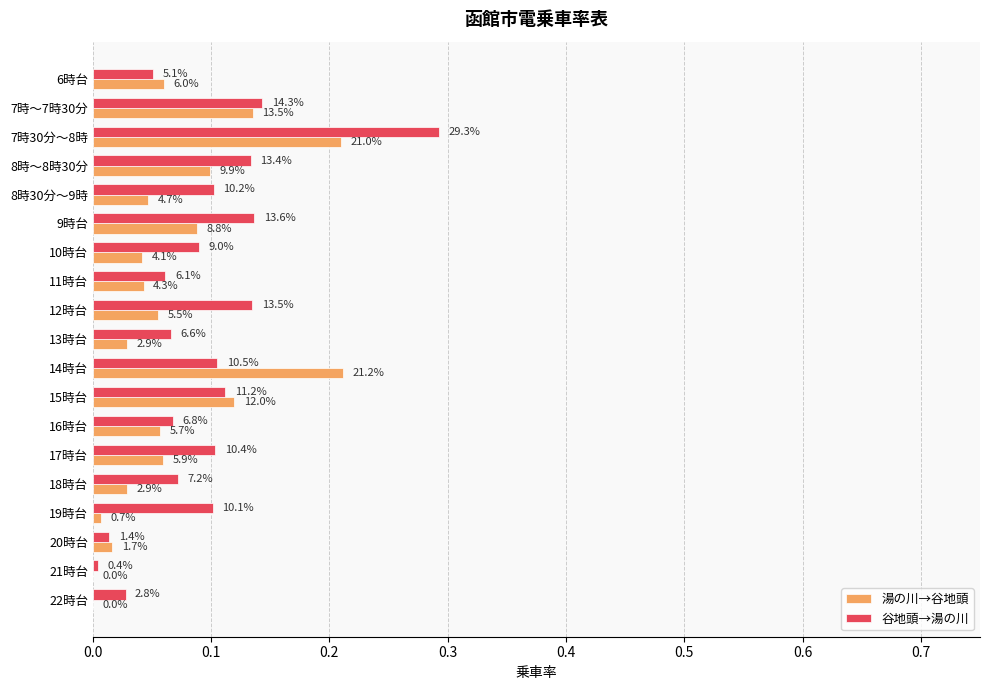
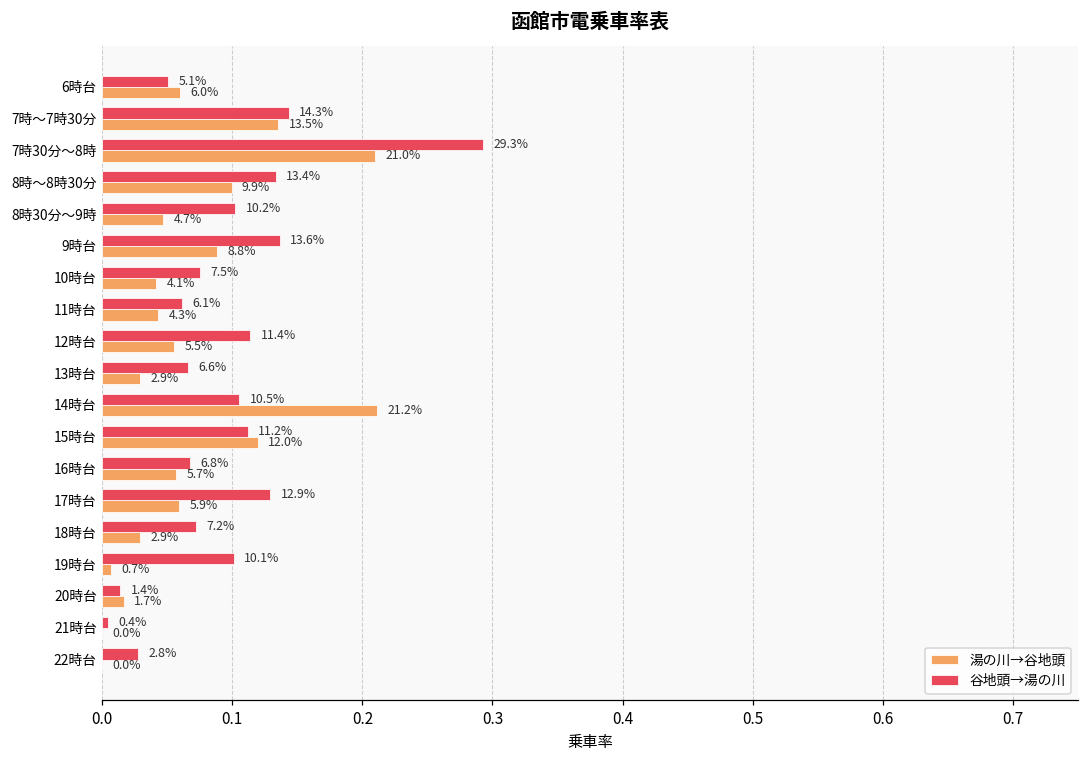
谷地頭→湯の川, 10時台: 9.0% -> 7.5%
谷地頭→湯の川, 12時台: 13.5% -> 11.4%
谷地頭→湯の川, 17時台: 10.4% -> 12.9%
